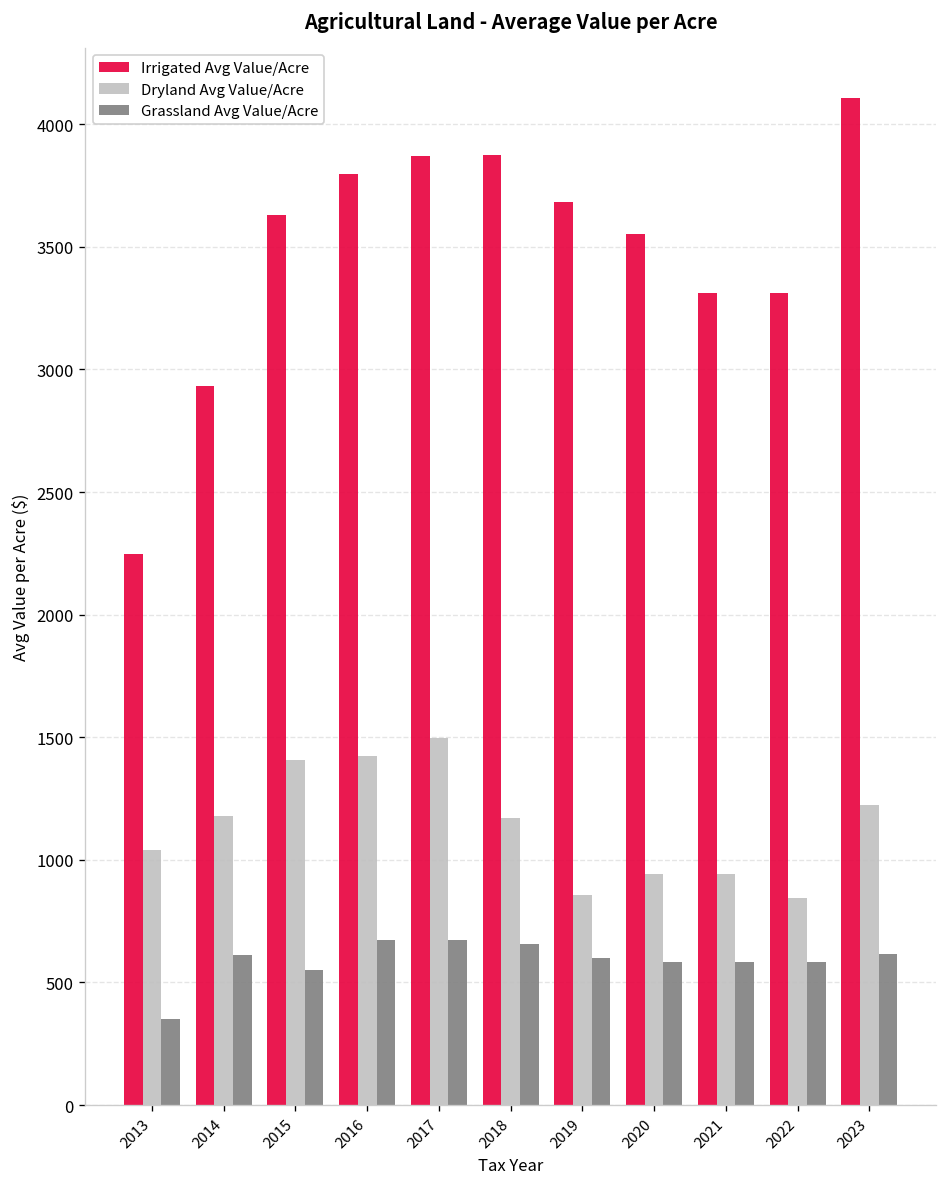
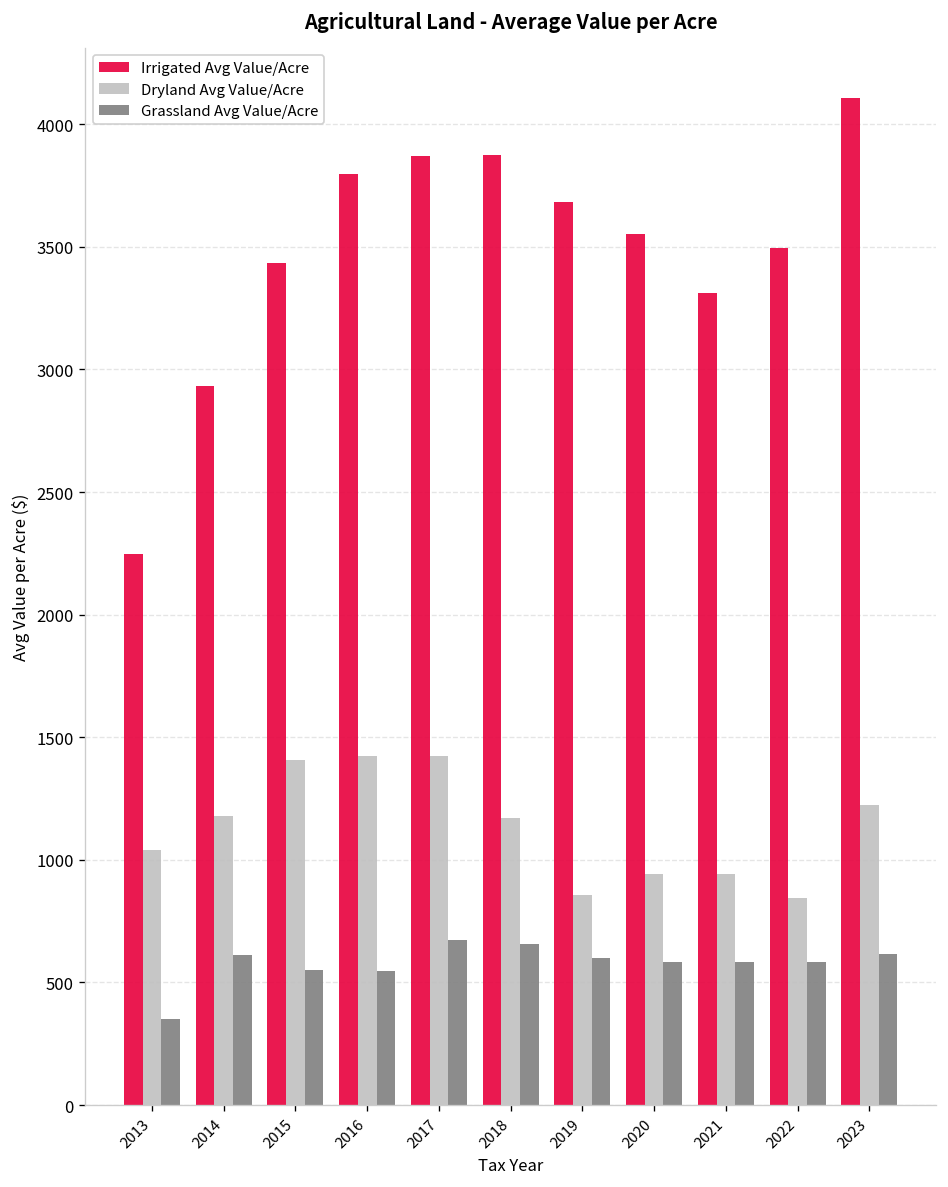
Irrigated Avg Value/Acre, 2015: 3630 -> 3440
Grassland Avg Value/Acre, 2016: 670 -> 550
Dryland Avg Value/Acre, 2017: 1500 -> 1420
Irrigated Avg Value/Acre, 2022: 3310 -> 3500
